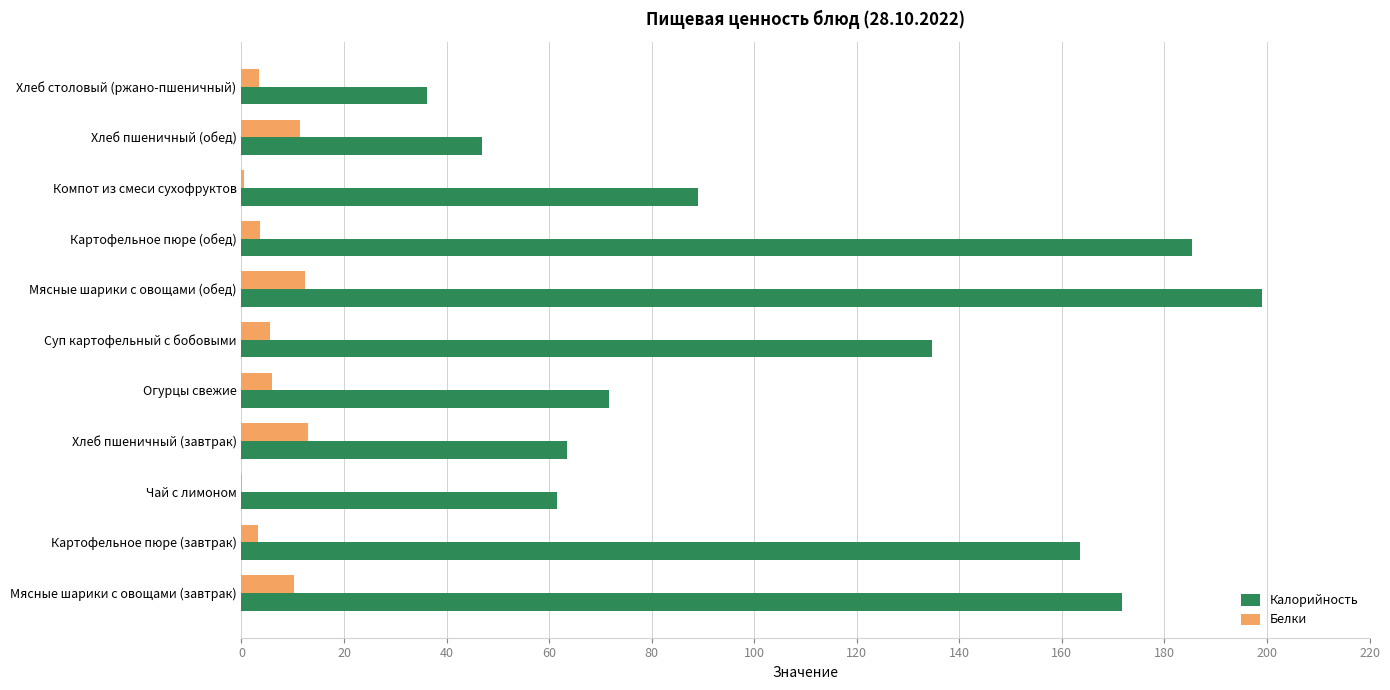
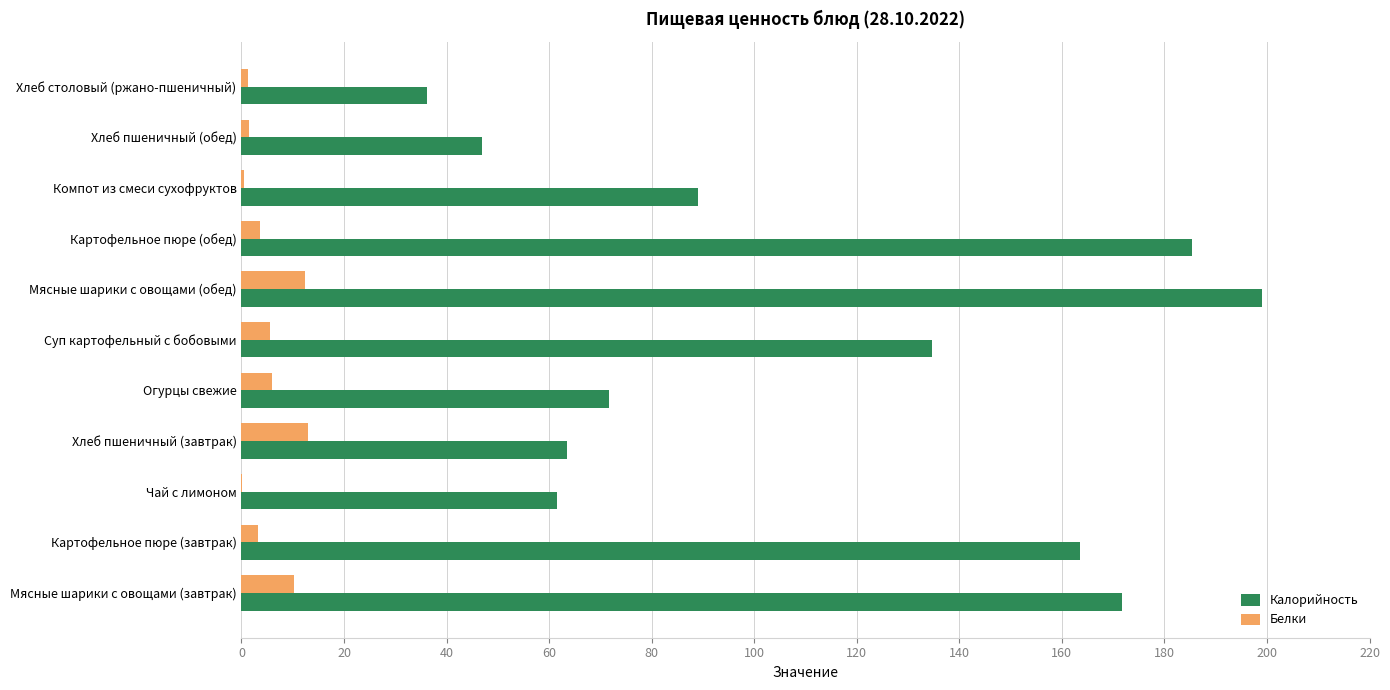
Белки, Хлеб столовый (ржано-пшеничный): 4 -> 1
Белки, Хлеб пшеничный (обед): 11 -> 2
